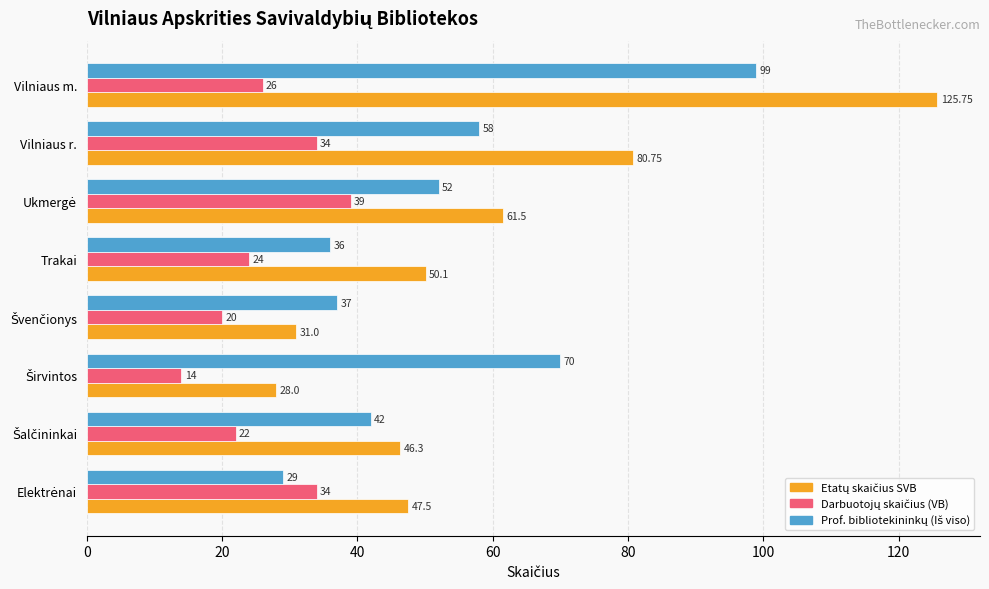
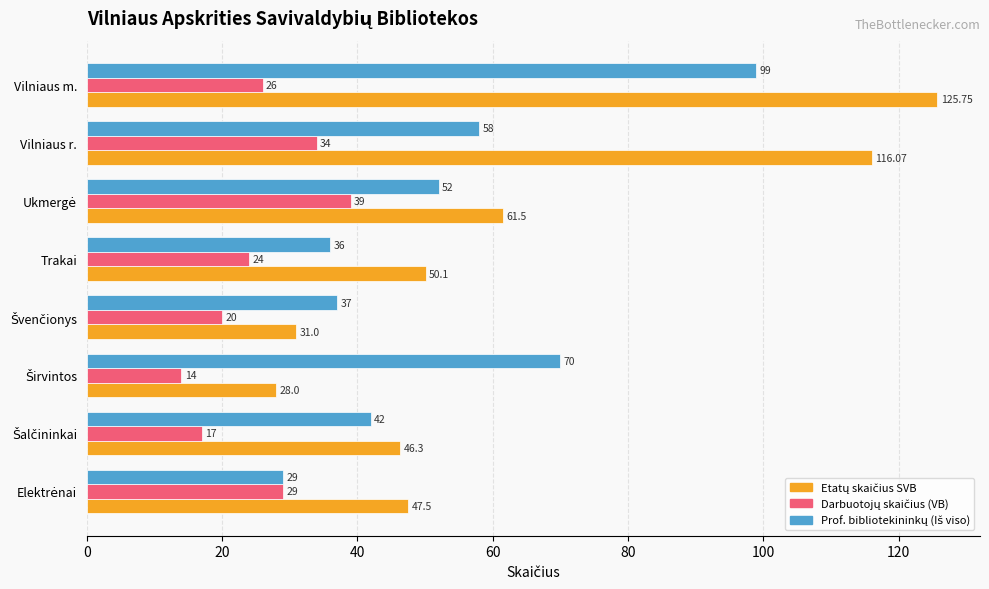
Etatų skaičius SVB, Vilniaus r.: 80.75 -> 116.07
Darbuotojų skaičius (VB), Šalčininkai: 22 -> 17
Darbuotojų skaičius (VB), Elektrėnai: 34 -> 29
